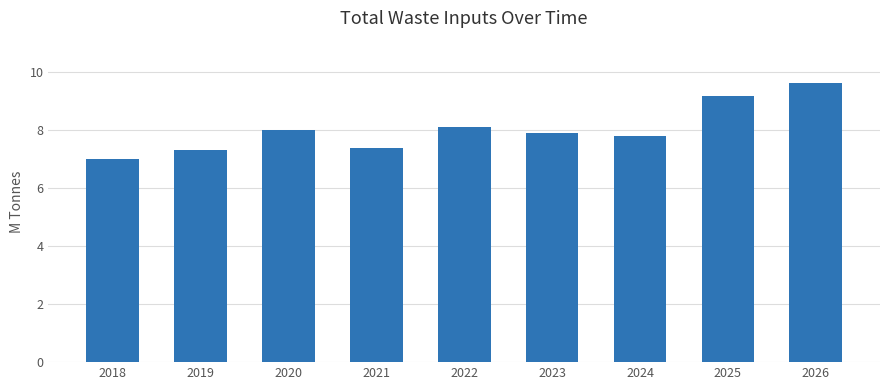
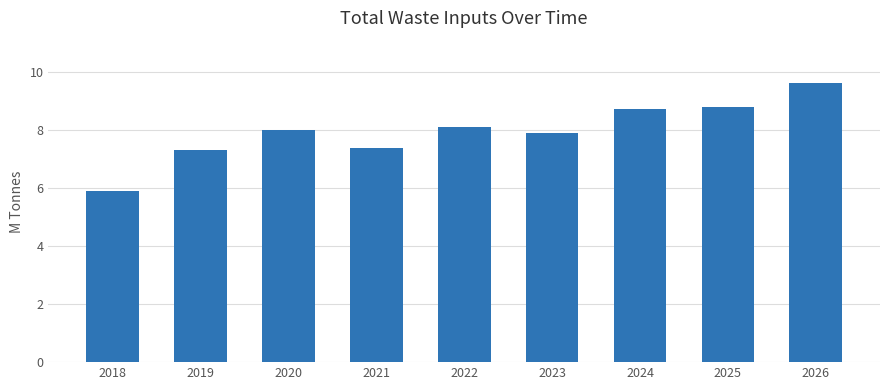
2018: 7.0 -> 5.9
2024: 7.8 -> 8.7
2025: 9.2 -> 8.8
